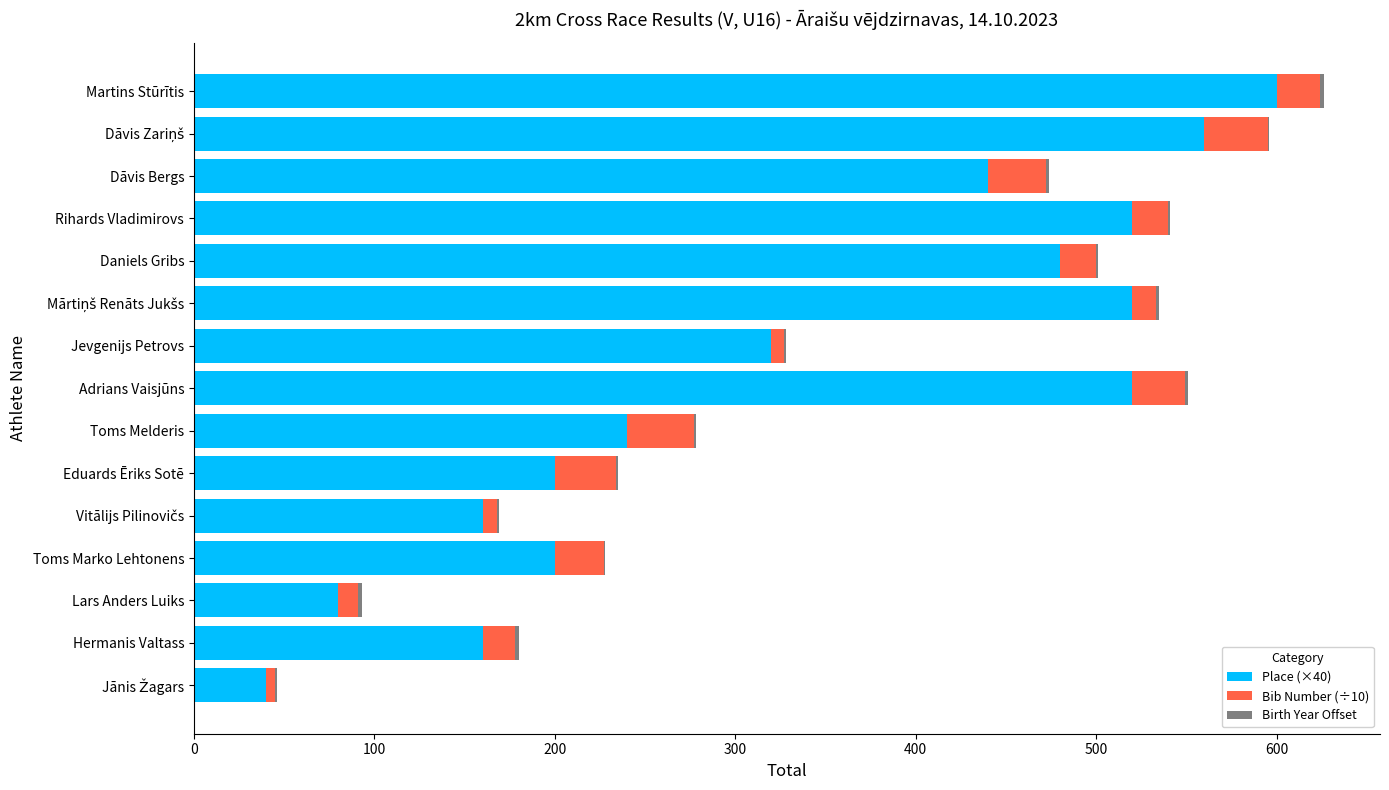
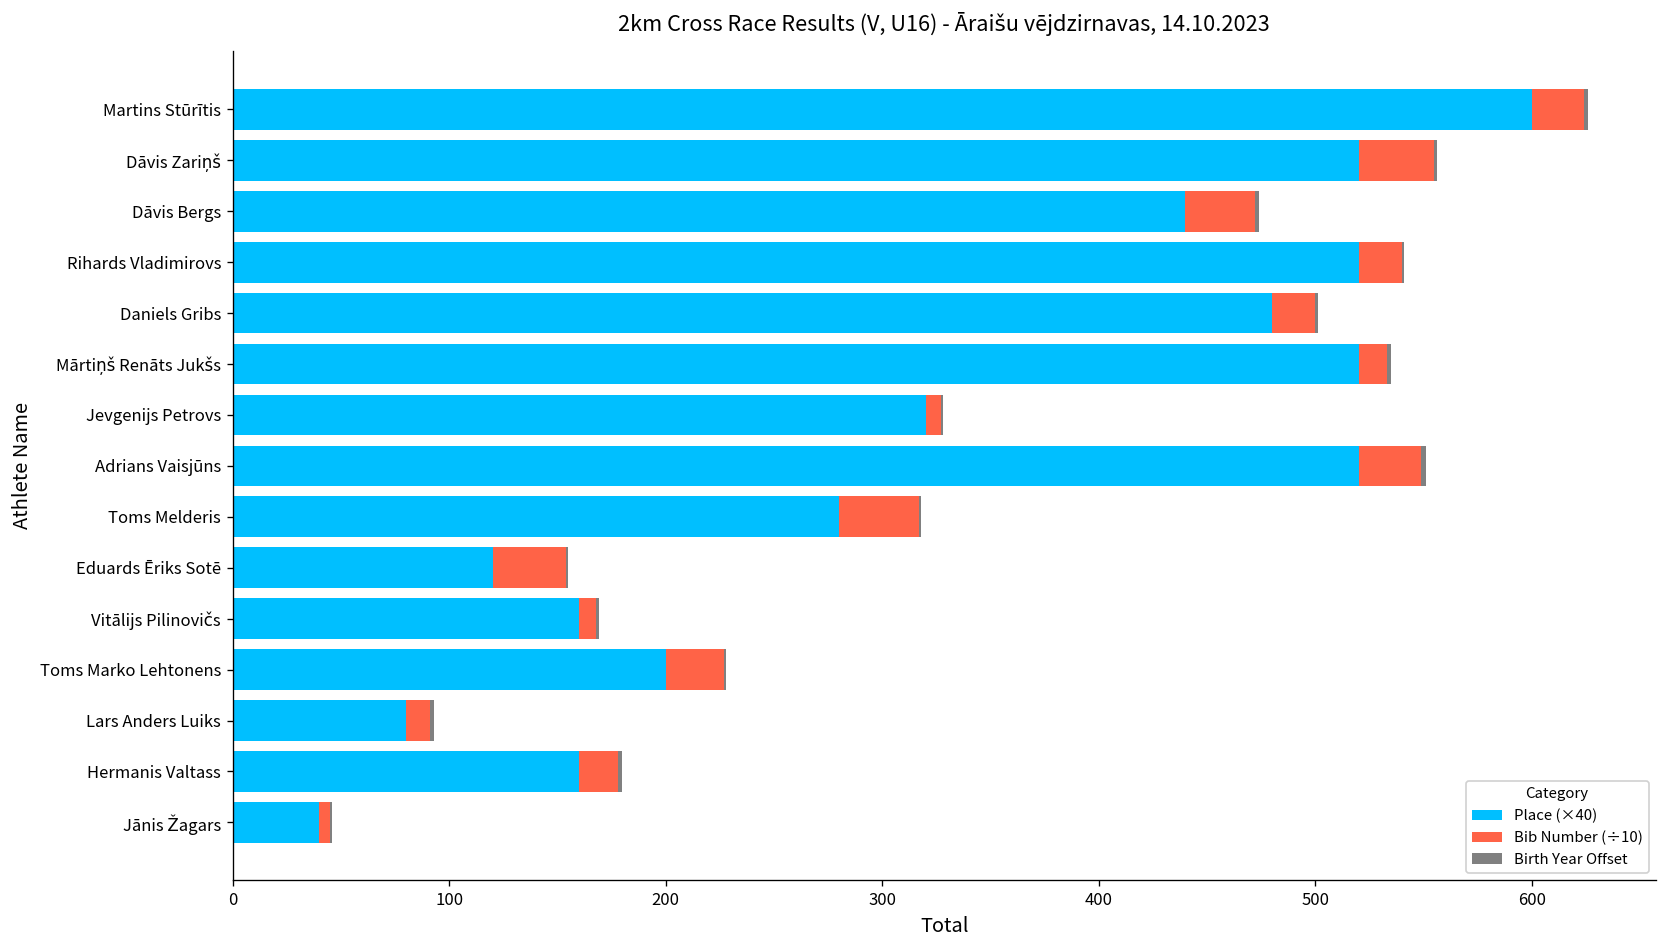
Place (×40), Dāvis Zariņš: 560 -> 520
Place (×40), Toms Melderis: 240 -> 280
Place (×40), Eduards Ēriks Sotē: 200 -> 120
